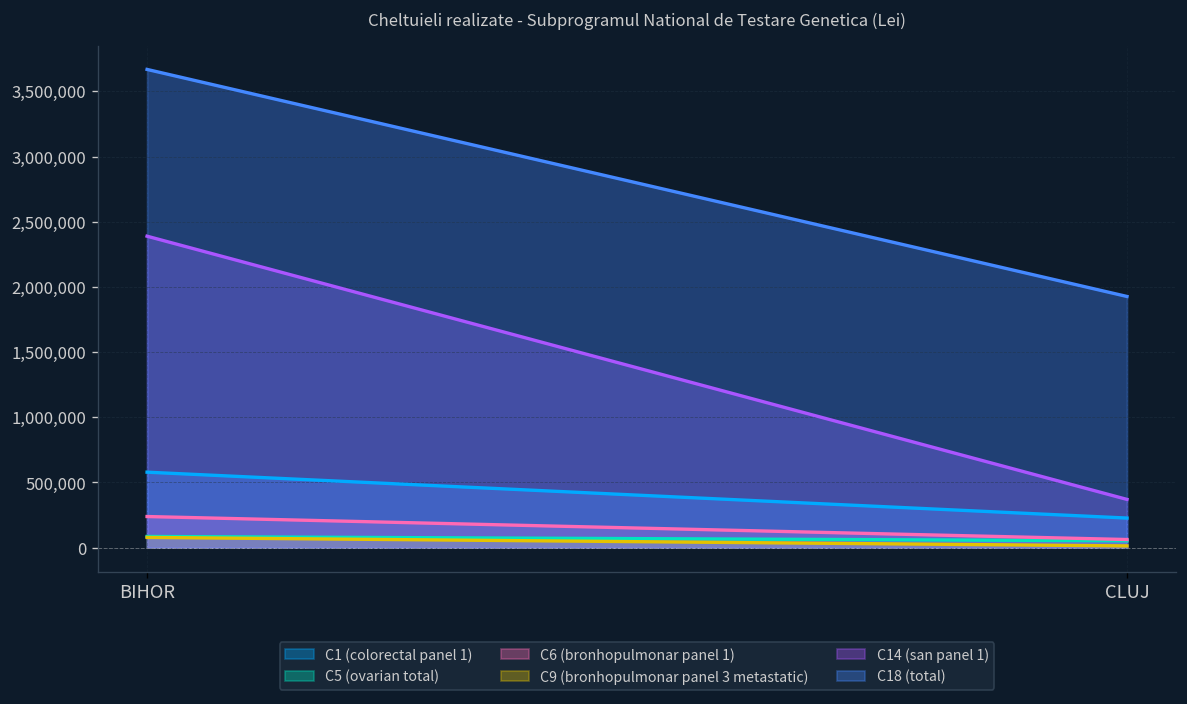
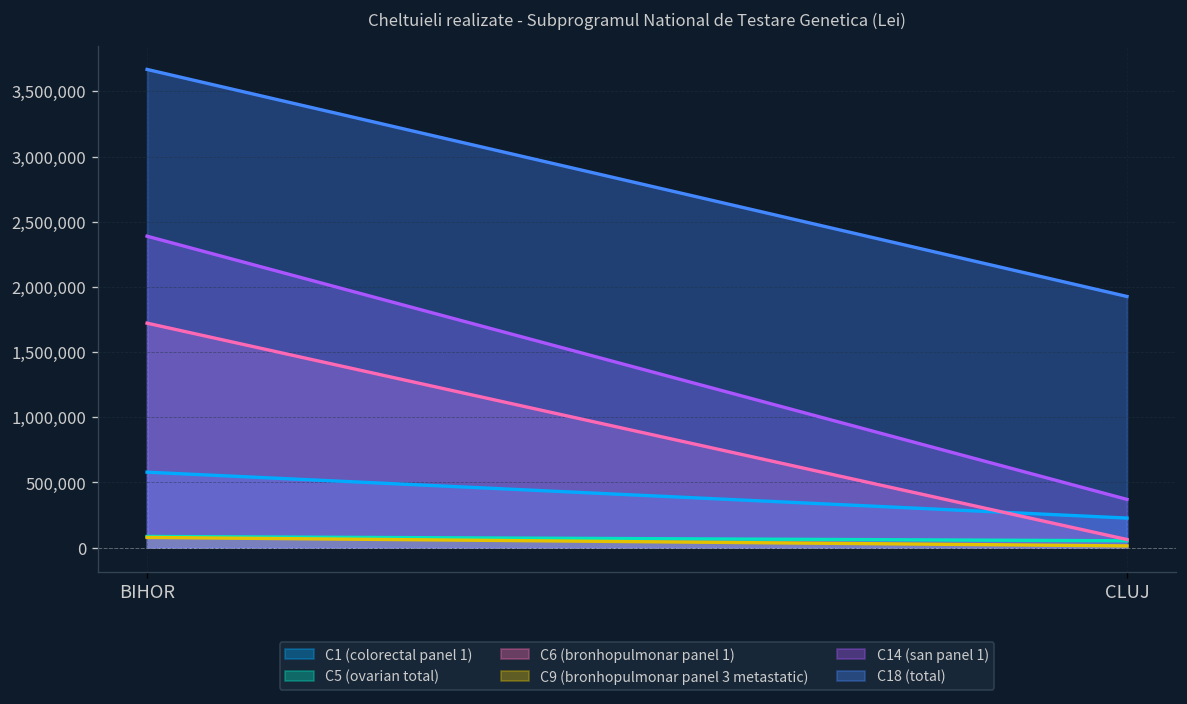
C6 (bronhopulmonar panel 1), BIHOR: 240,000 -> 1,720,000
